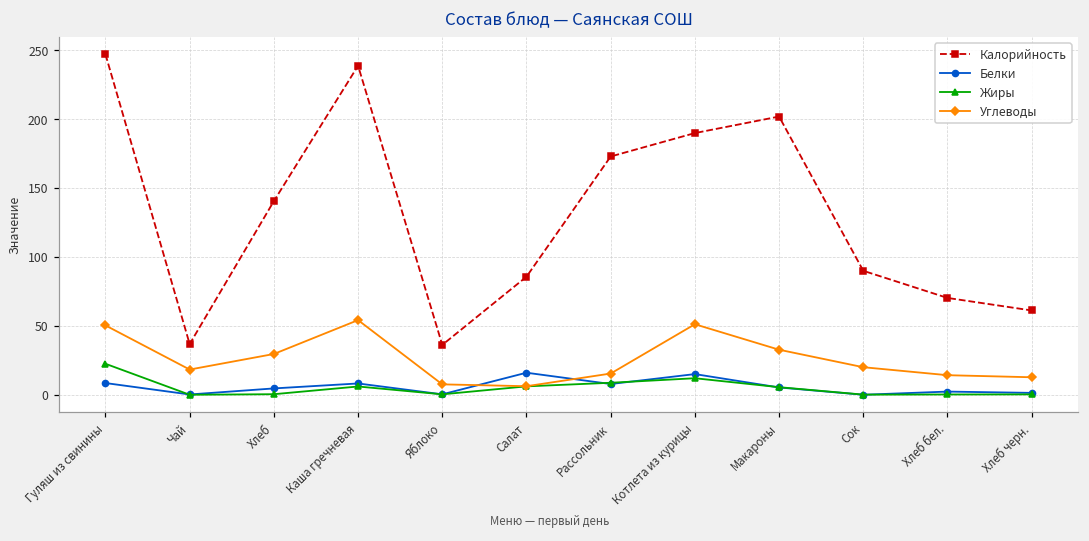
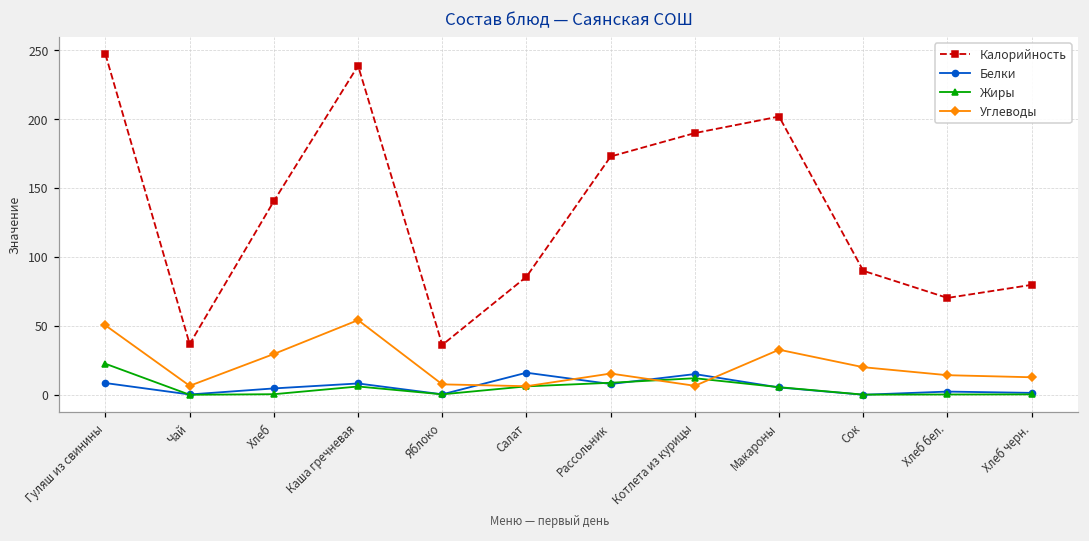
Углеводы, Чай: 18 -> 7
Углеводы, Котлета из курицы: 51 -> 7
Калорийность, Хлеб черн.: 61 -> 80
